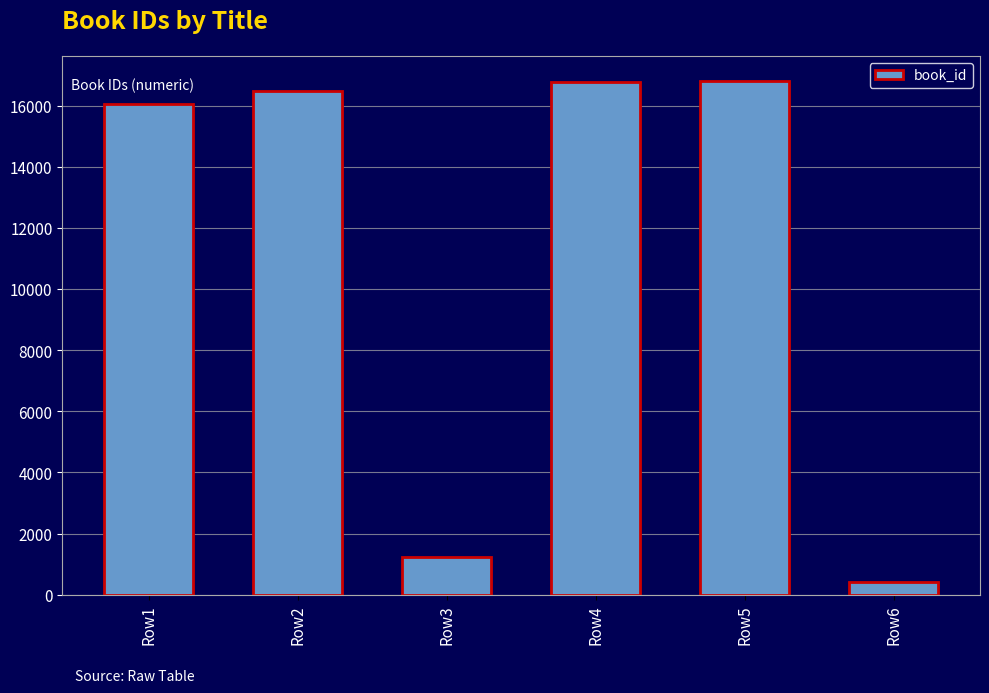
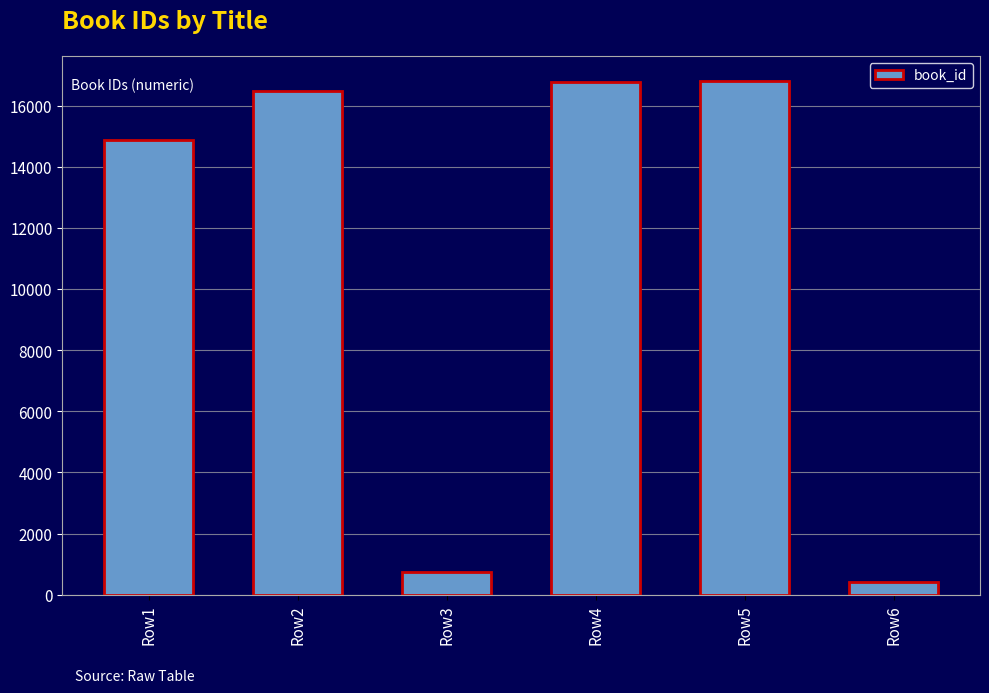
Row1: 16100 -> 14900
Row3: 1200 -> 700
